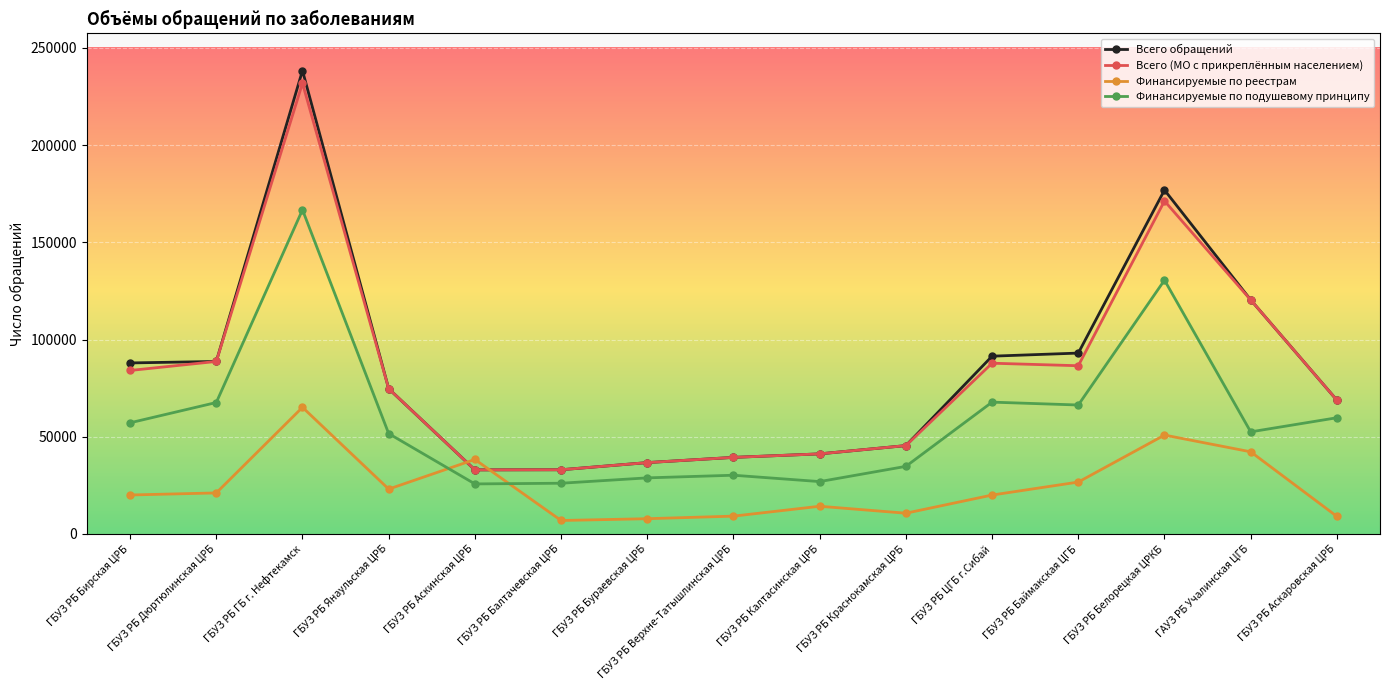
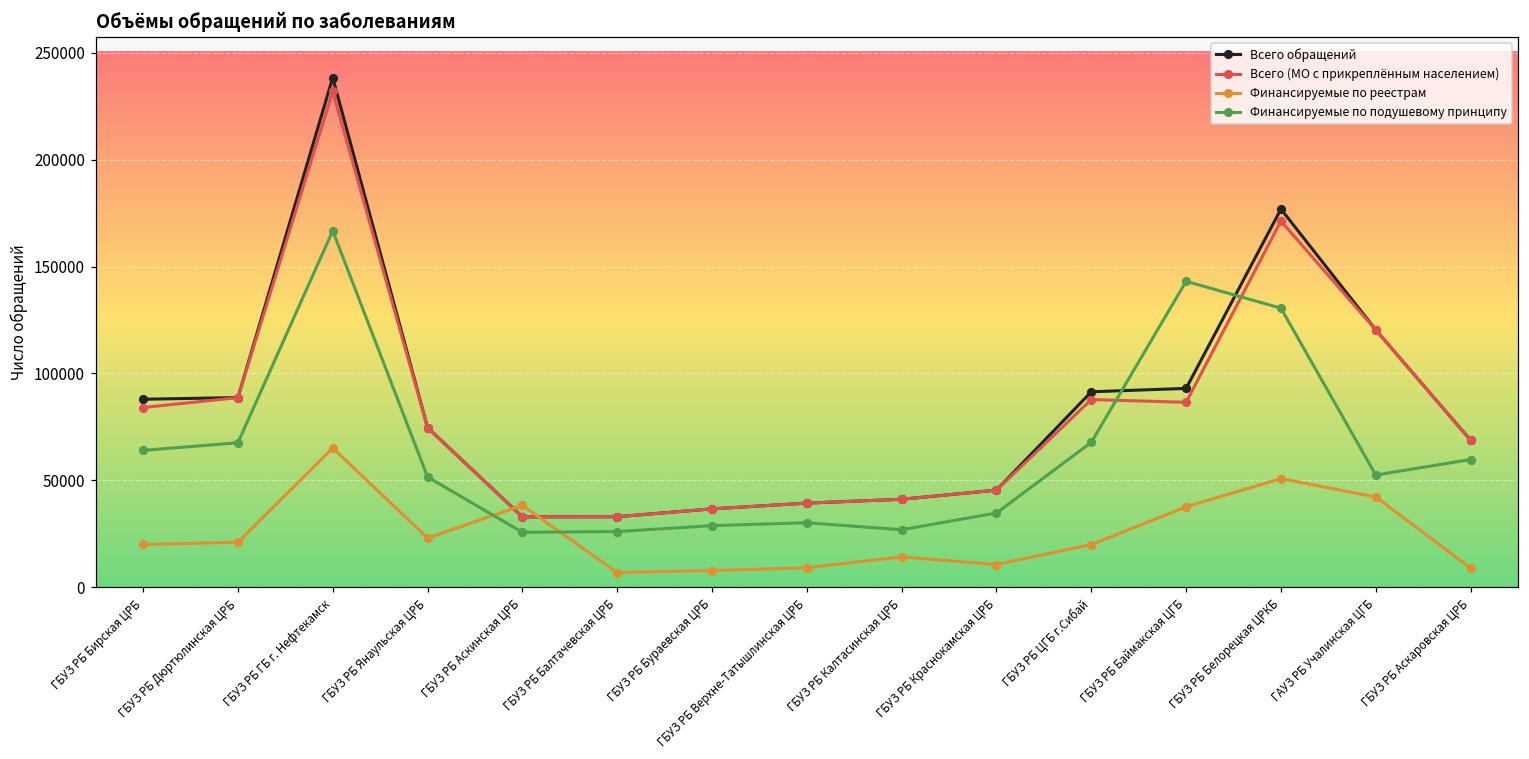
Финансируемые по подушевому принципу, ГБУЗ РБ Бирская ЦРБ: 57000 -> 64000
Финансируемые по реестрам, ГБУЗ РБ Баймакская ЦГБ: 27000 -> 38000
Финансируемые по подушевому принципу, ГБУЗ РБ Баймакская ЦГБ: 66000 -> 143000
